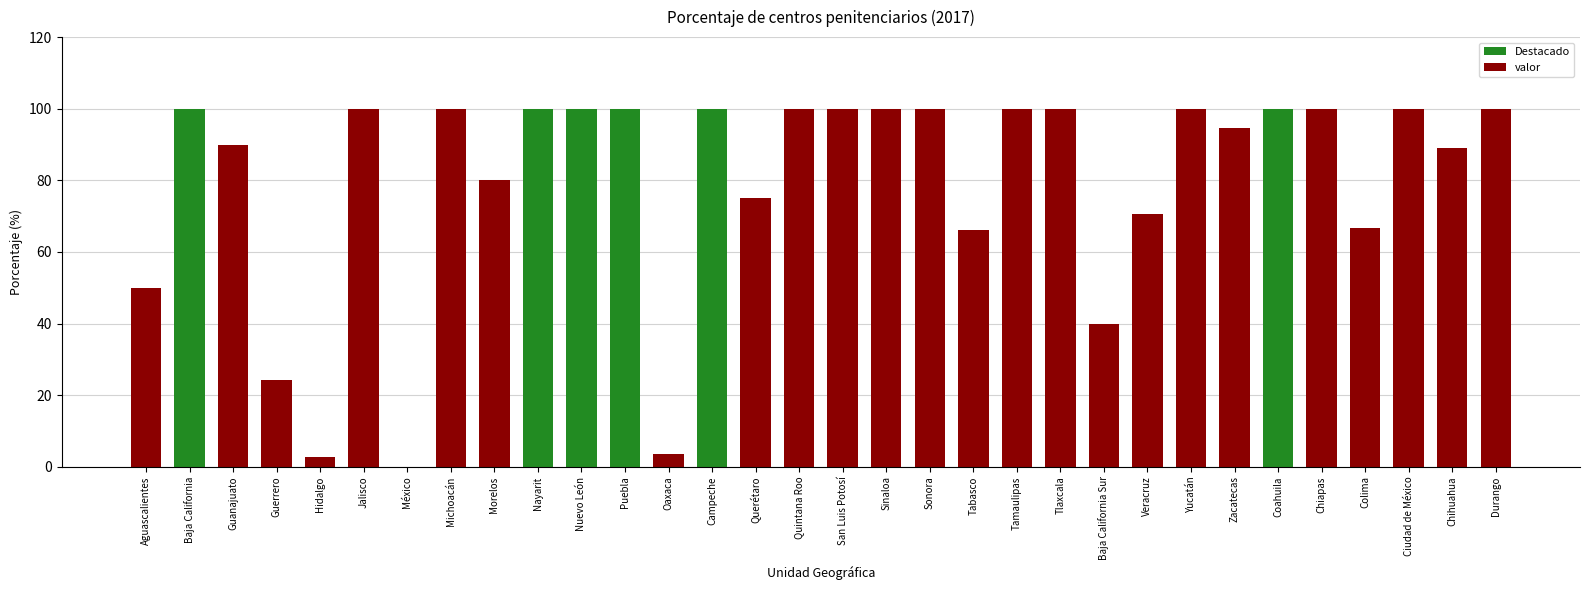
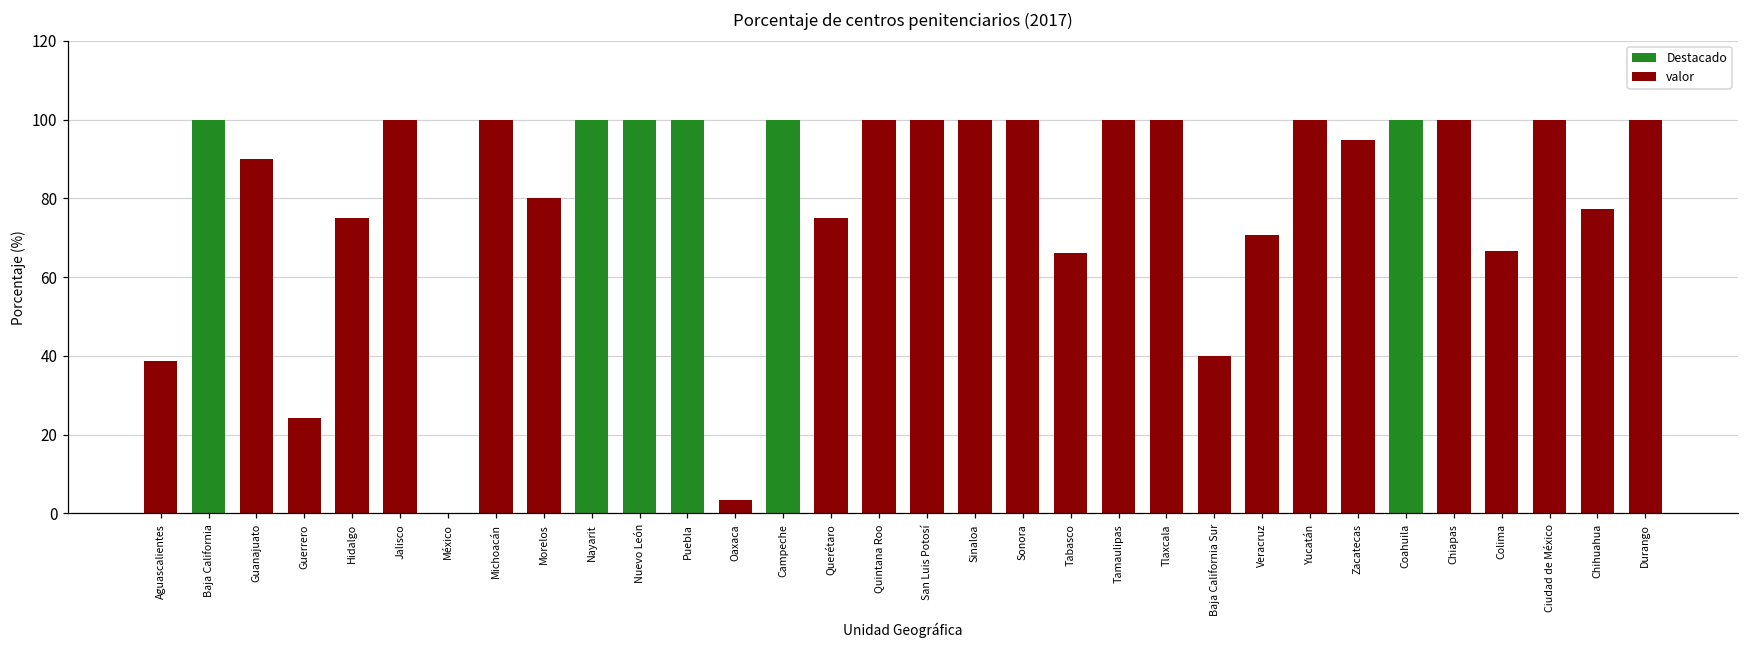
Aguascalientes: 50 -> 39
Hidalgo: 3 -> 75
Chihuahua: 89 -> 77
